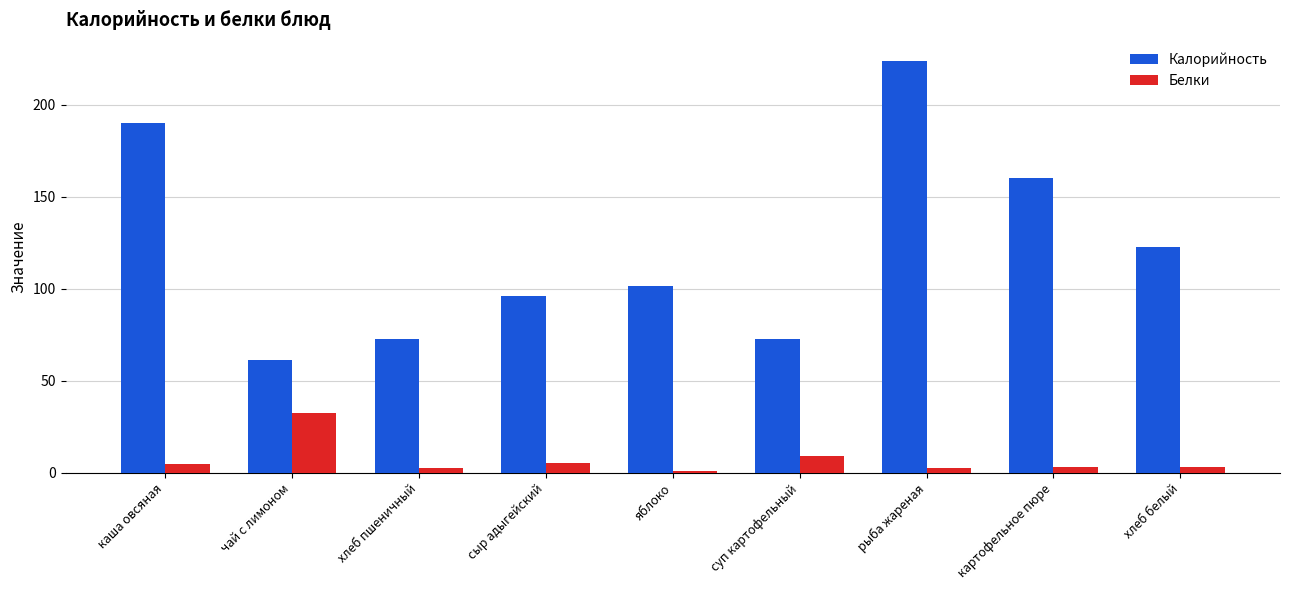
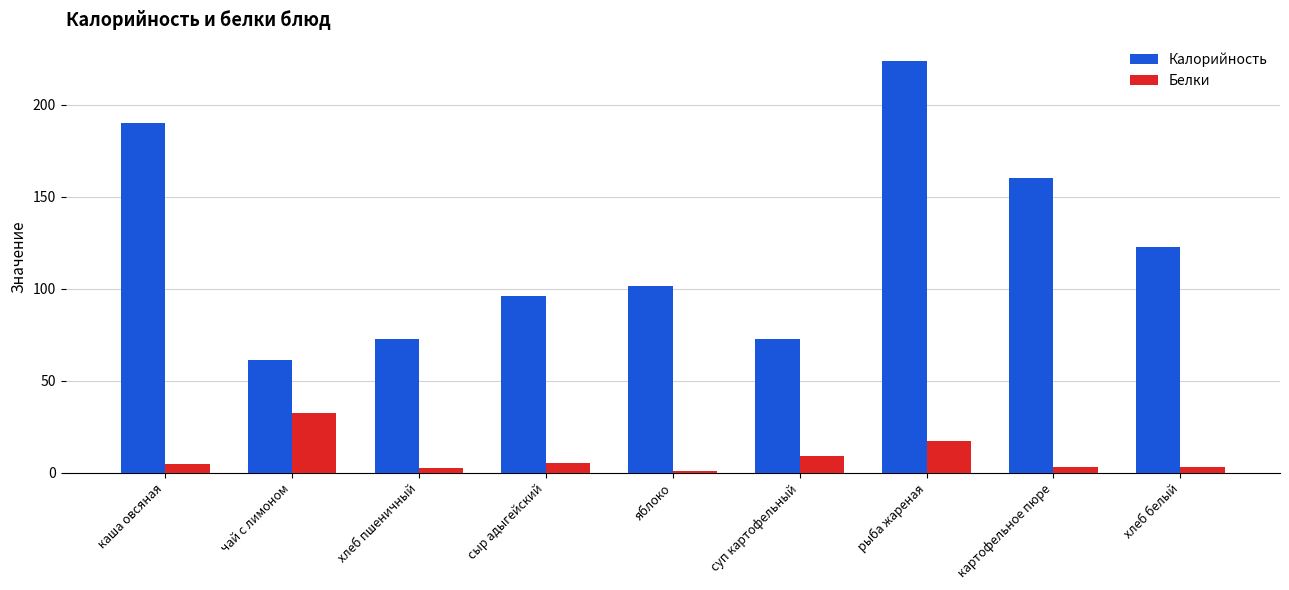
Белки, рыба жареная: 3 -> 18
